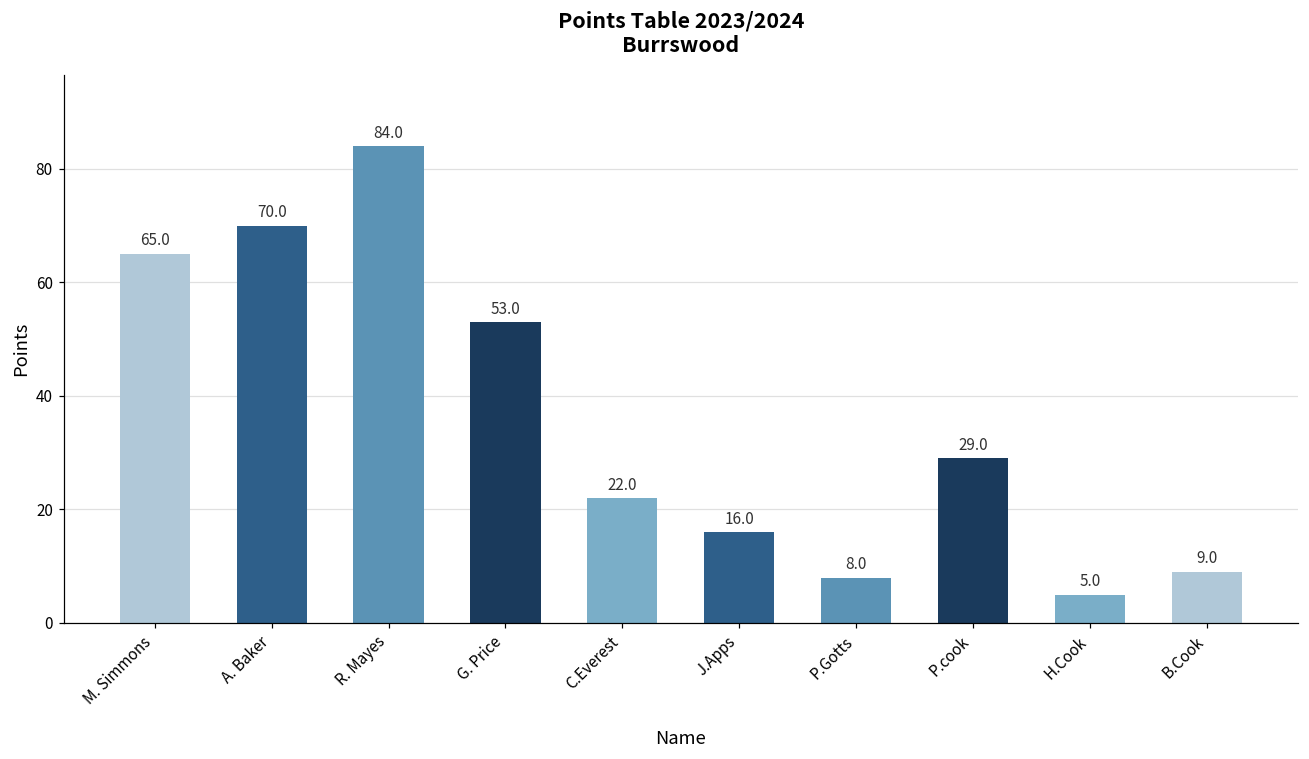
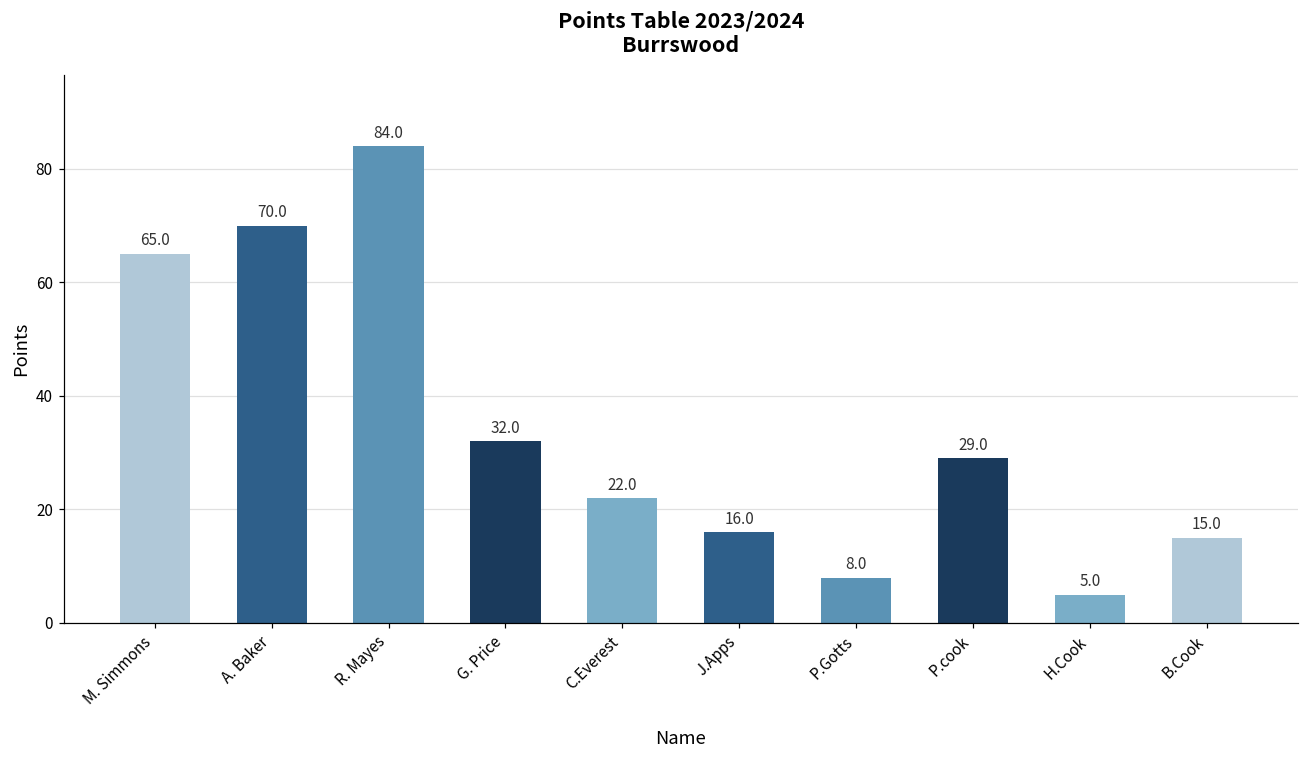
G. Price: 53.0 -> 32.0
B.Cook: 9.0 -> 15.0
